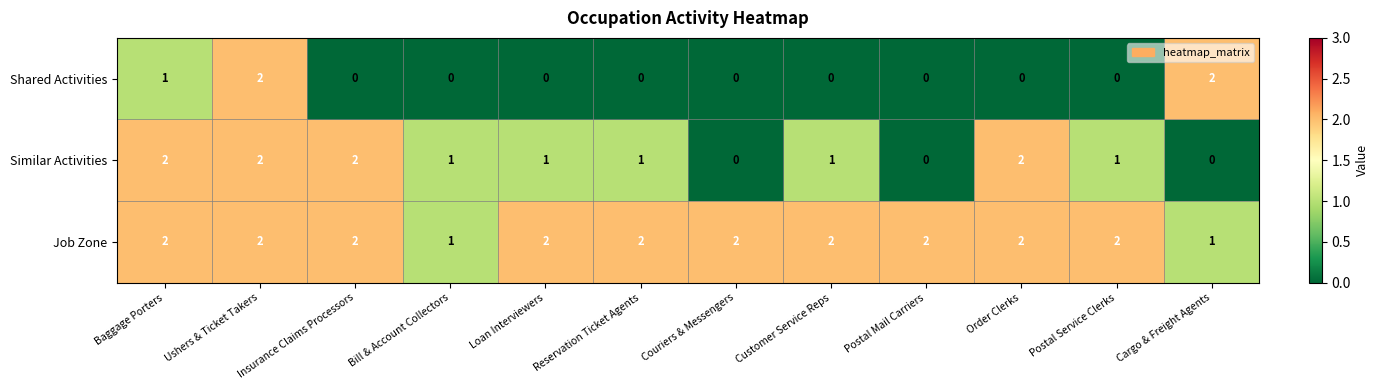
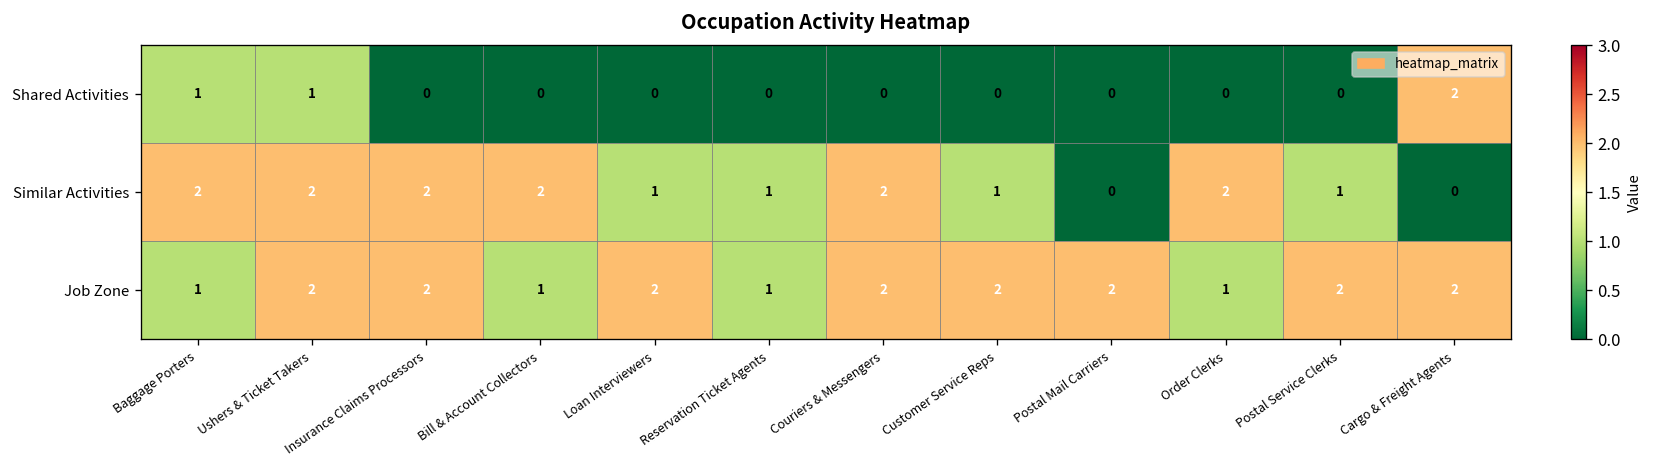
Shared Activities, Ushers & Ticket Takers: 2 -> 1
Similar Activities, Bill & Account Collectors: 1 -> 2
Similar Activities, Couriers & Messengers: 0 -> 2
Job Zone, Baggage Porters: 2 -> 1
Job Zone, Reservation Ticket Agents: 2 -> 1
Job Zone, Order Clerks: 2 -> 1
Job Zone, Cargo & Freight Agents: 1 -> 2
